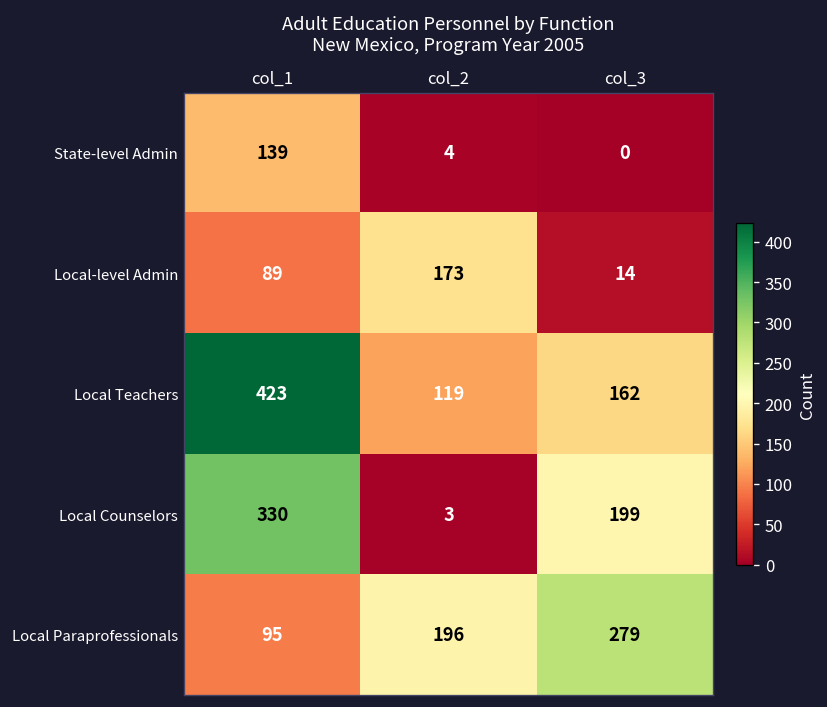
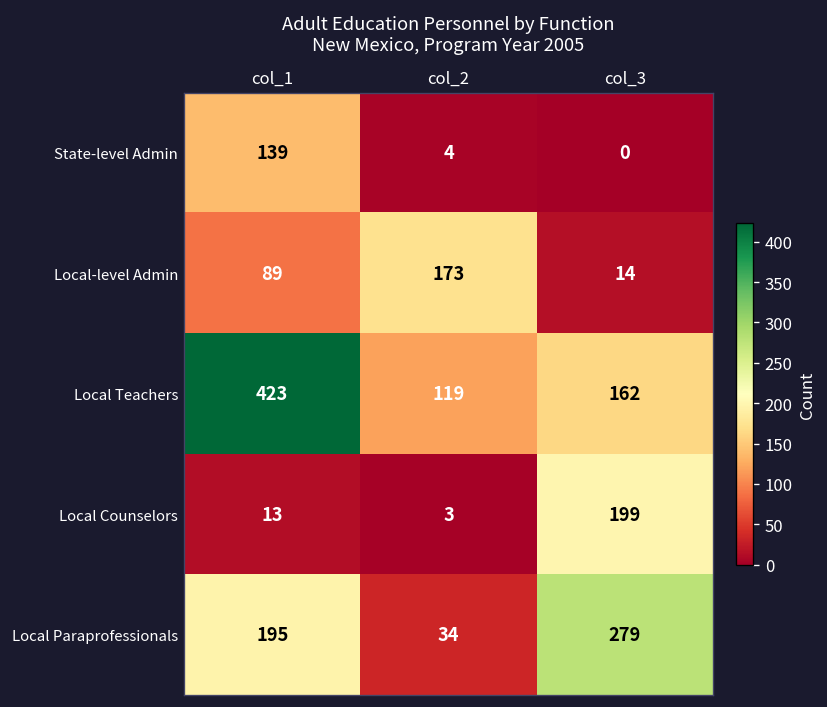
Local Counselors, col_1: 330 -> 13
Local Paraprofessionals, col_1: 95 -> 195
Local Paraprofessionals, col_2: 196 -> 34
